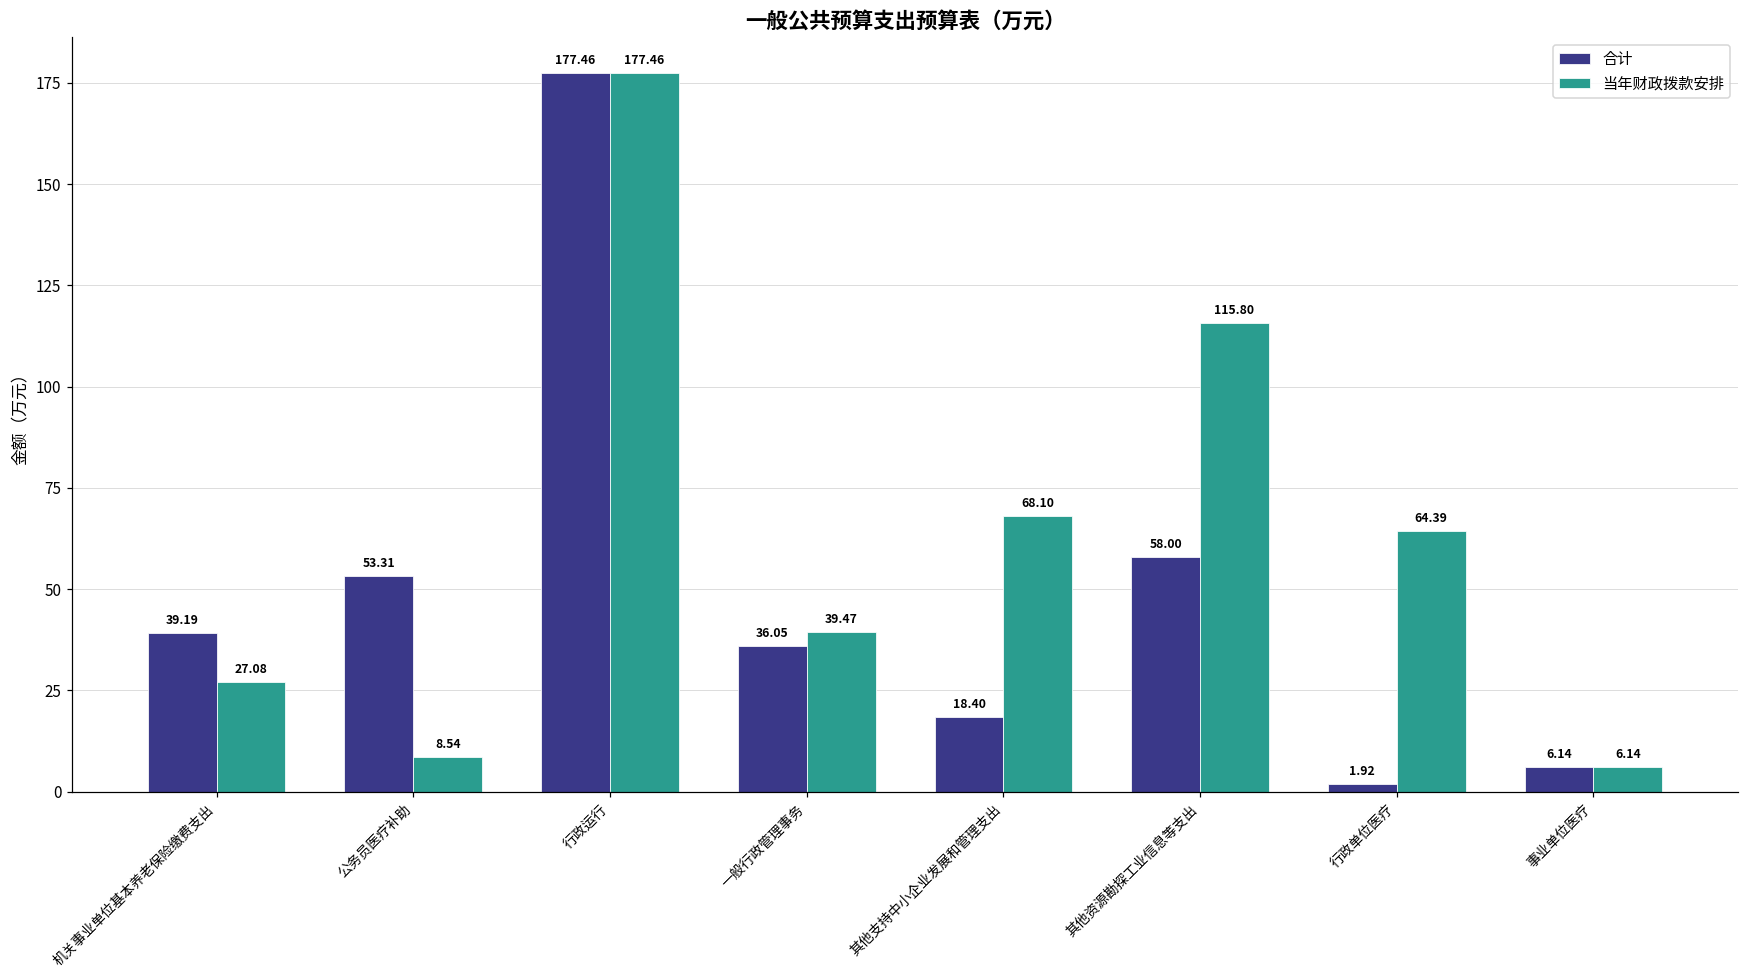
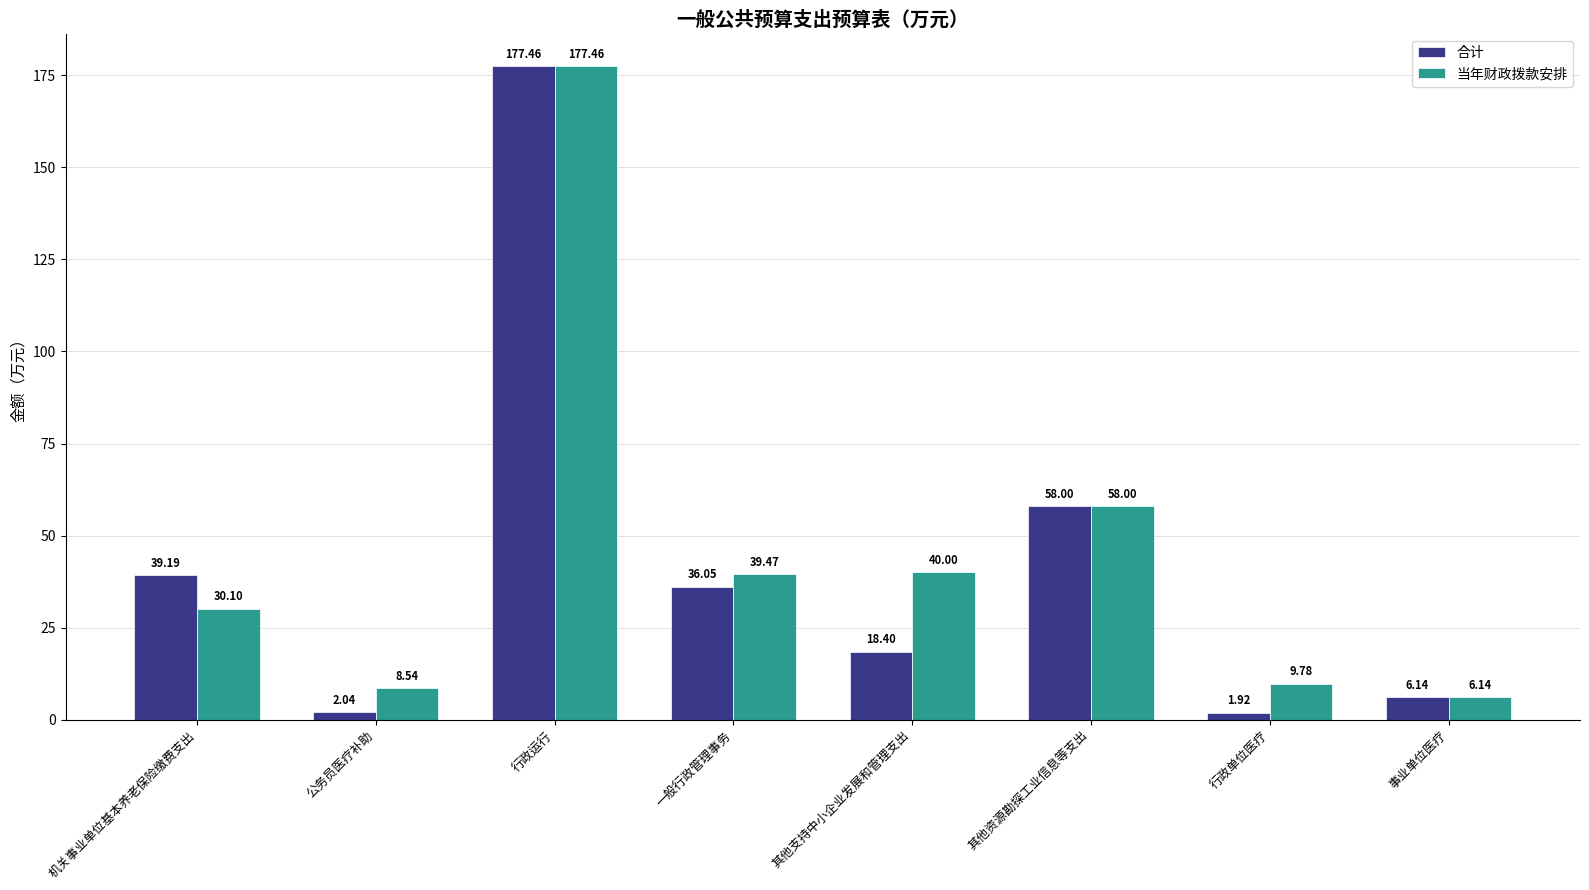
当年财政拨款安排, 机关事业单位基本养老保险缴费支出: 27.08 -> 30.10
合计, 公务员医疗补助: 53.31 -> 2.04
当年财政拨款安排, 其他支持中小企业发展和管理支出: 68.10 -> 40.00
当年财政拨款安排, 其他资源勘探工业信息等支出: 115.80 -> 58.00
当年财政拨款安排, 行政单位医疗: 64.39 -> 9.78
